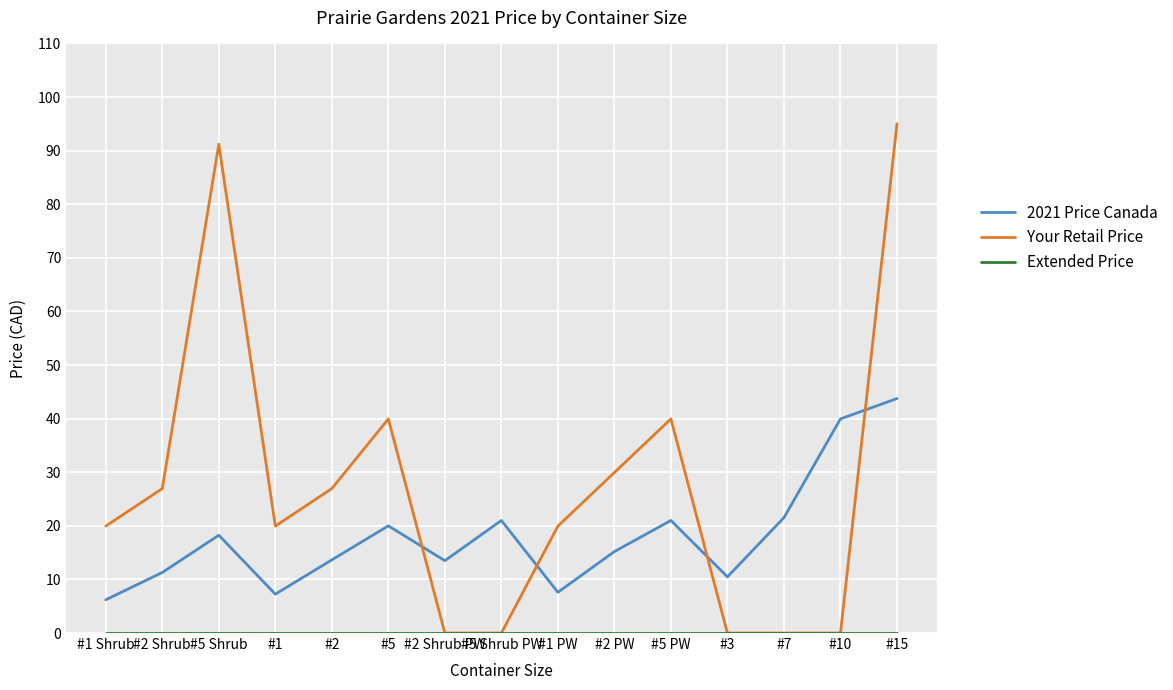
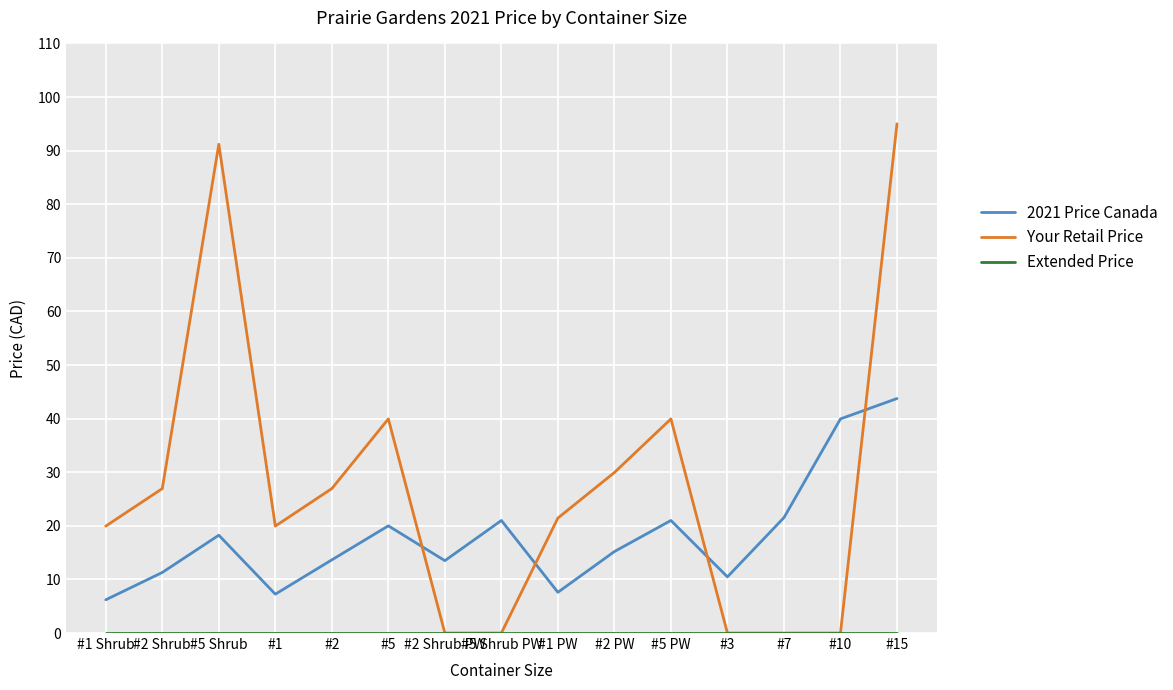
Your Retail Price, #1 PW: 20 -> 21
